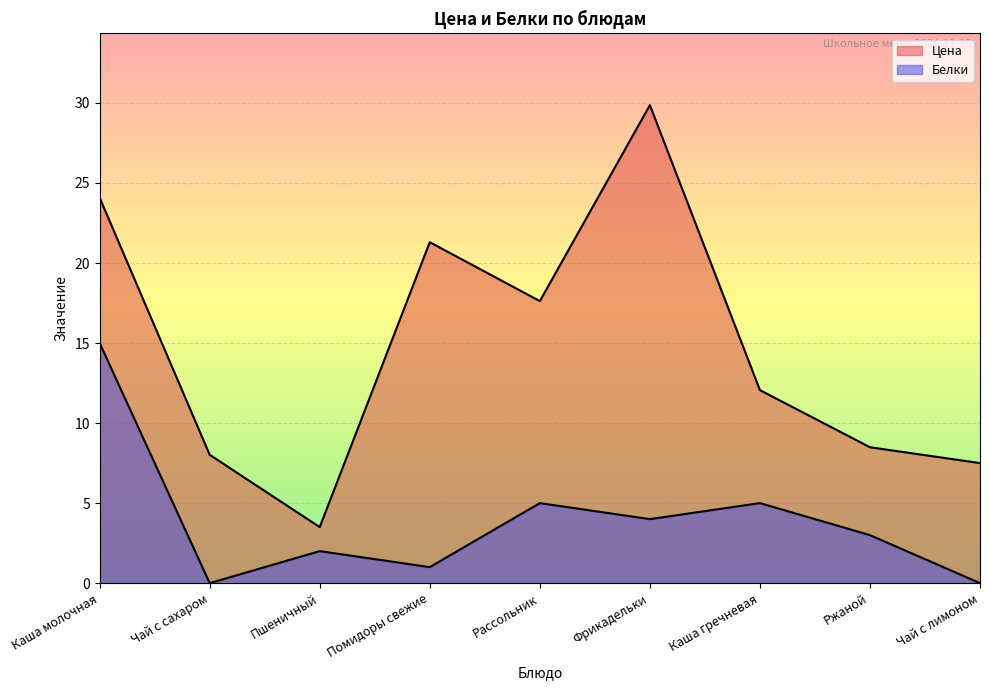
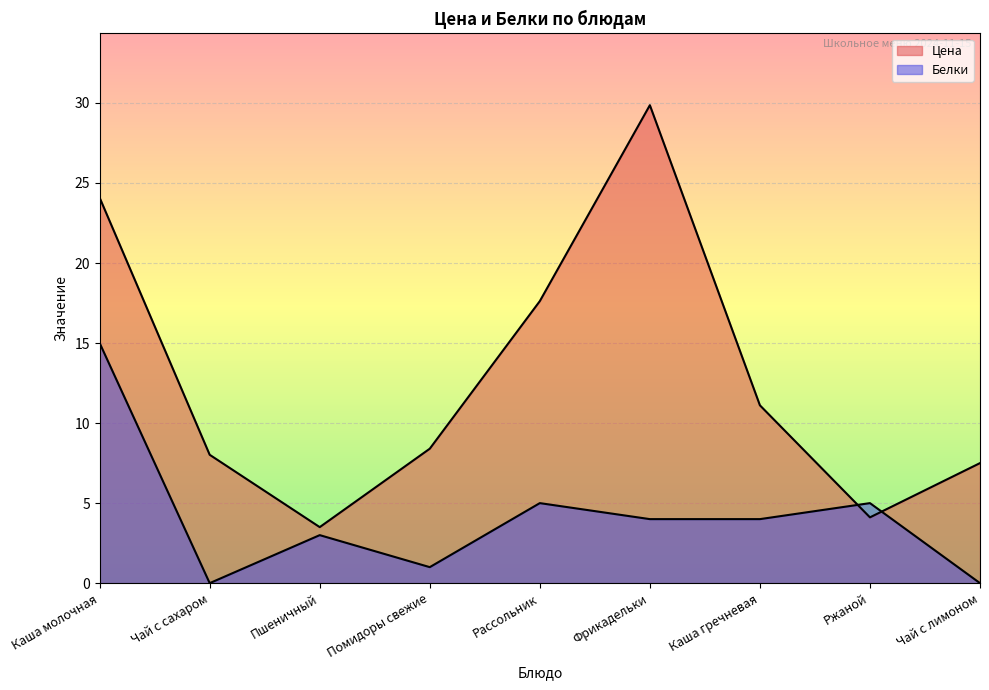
Белки, Пшеничный: 2 -> 3
Цена, Помидоры свежие: 21.3 -> 8.4
Цена, Каша гречневая: 12.1 -> 11.1
Белки, Каша гречневая: 5 -> 4
Цена, Ржаной: 8.5 -> 4.1
Белки, Ржаной: 3 -> 5
